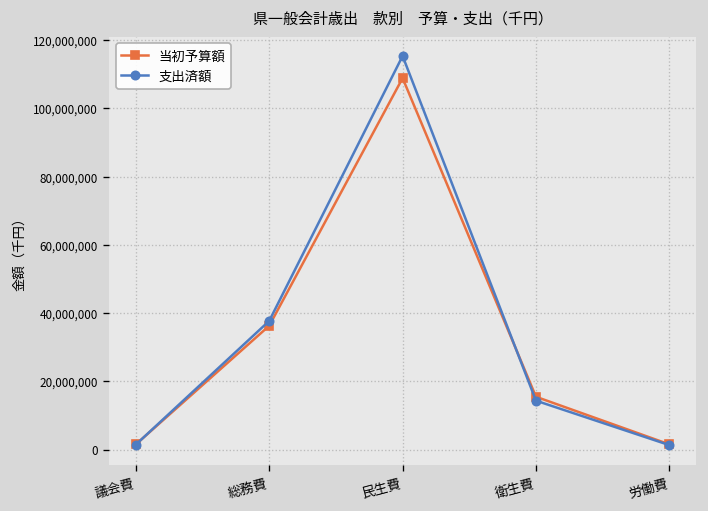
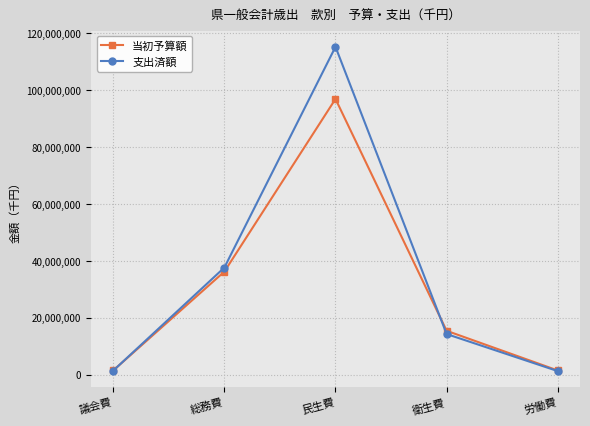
当初予算額, 民生費: 109,000,000 -> 97,000,000
